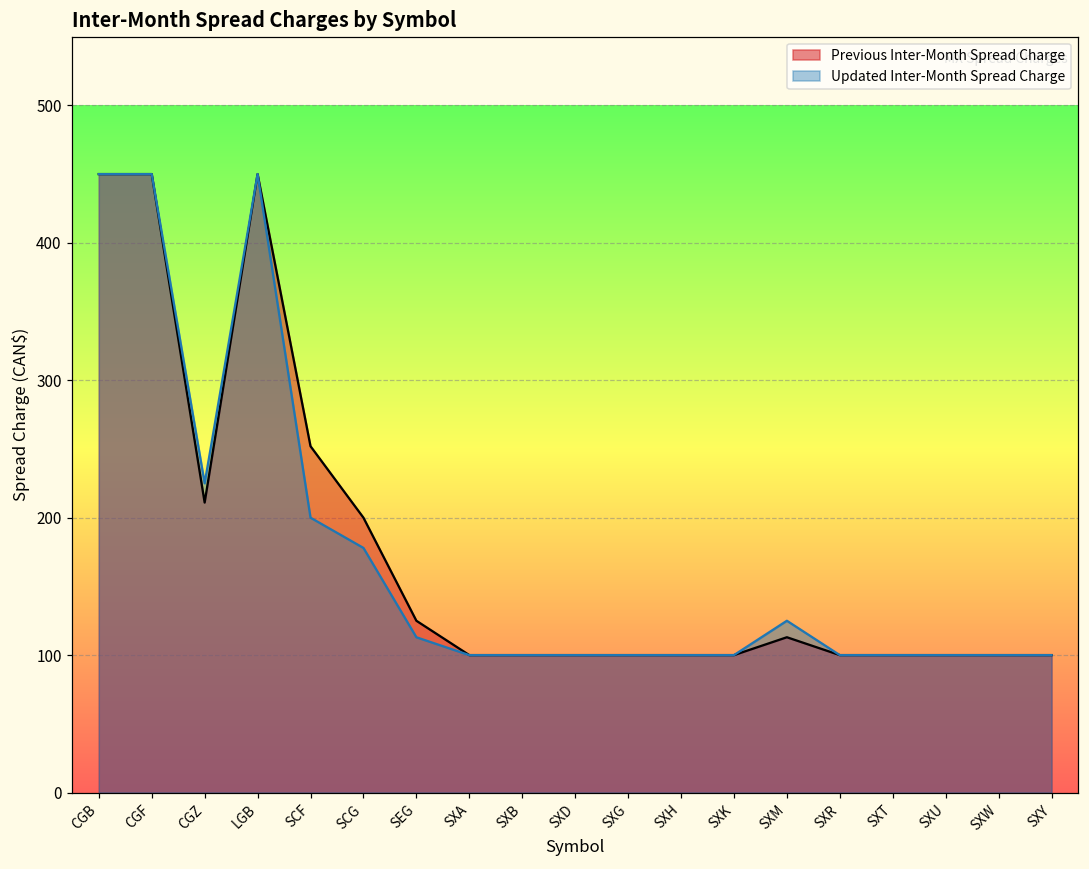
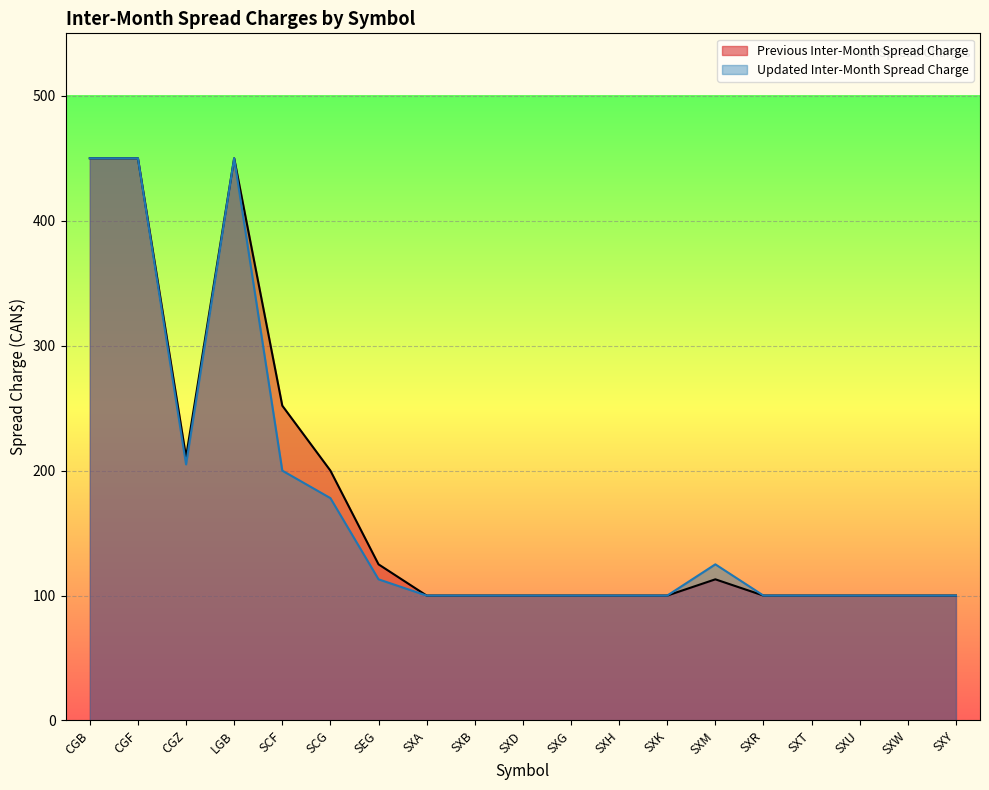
Updated Inter-Month Spread Charge, CGZ: 225 -> 205
